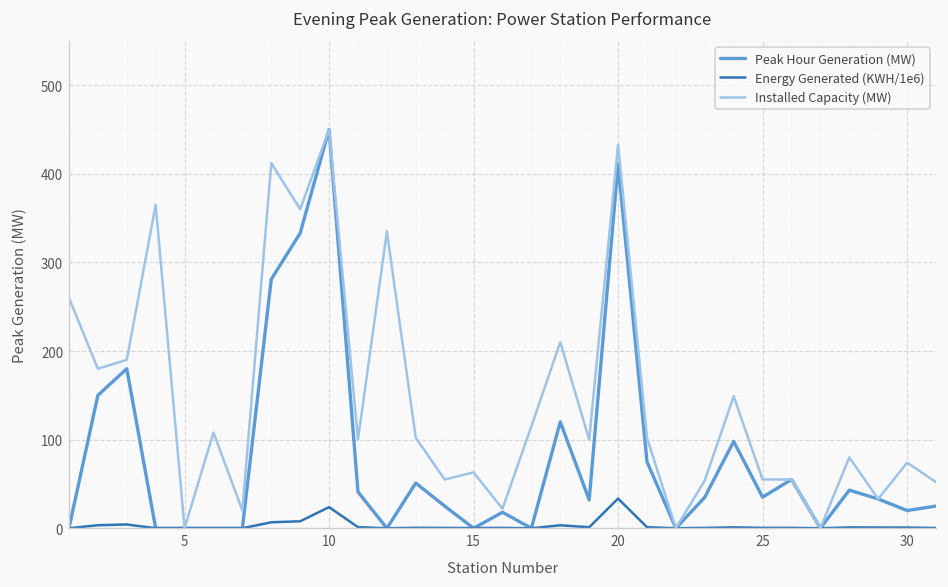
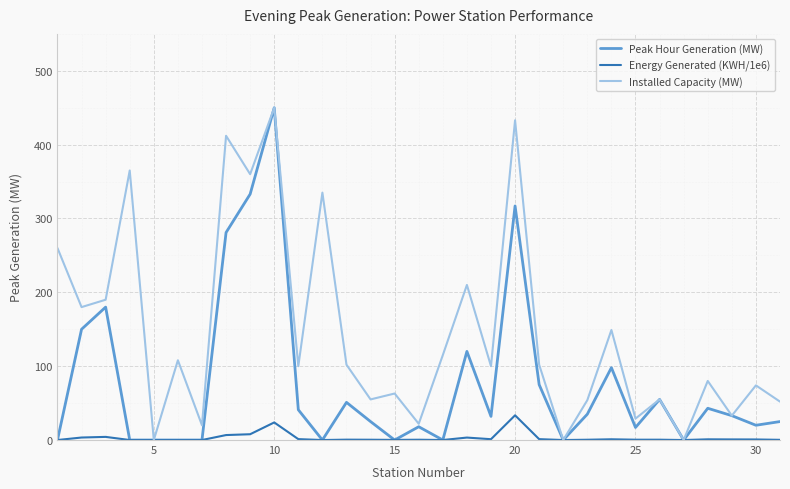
Peak Hour Generation (MW), 20: 410 -> 320
Peak Hour Generation (MW), 25: 40 -> 20
Installed Capacity (MW), 25: 60 -> 30
